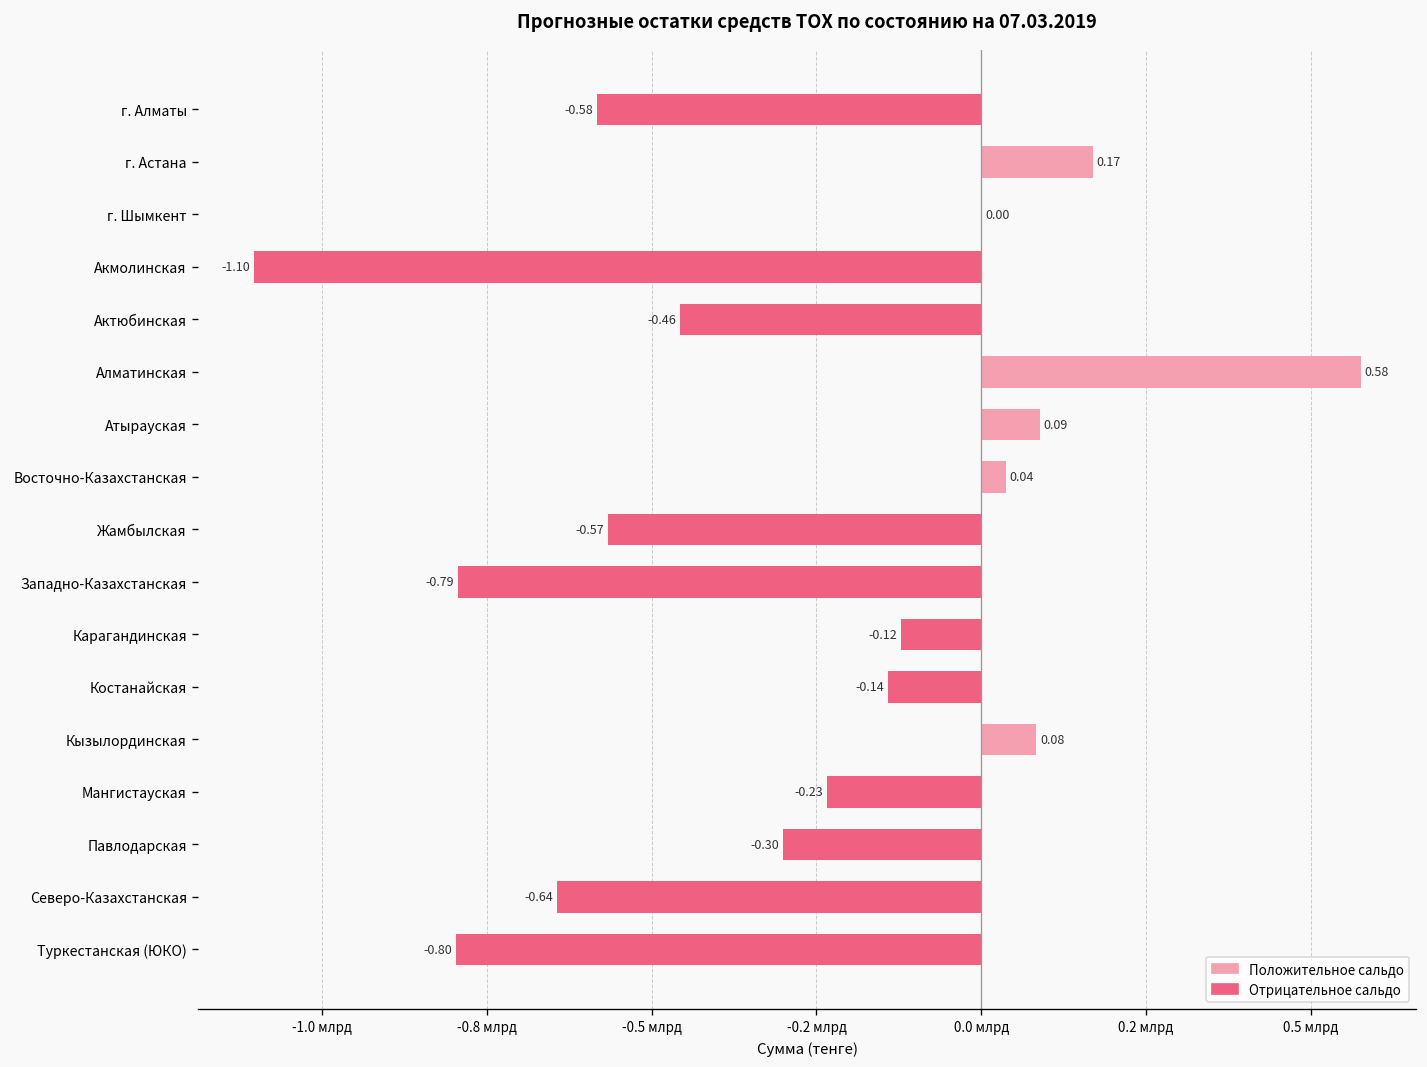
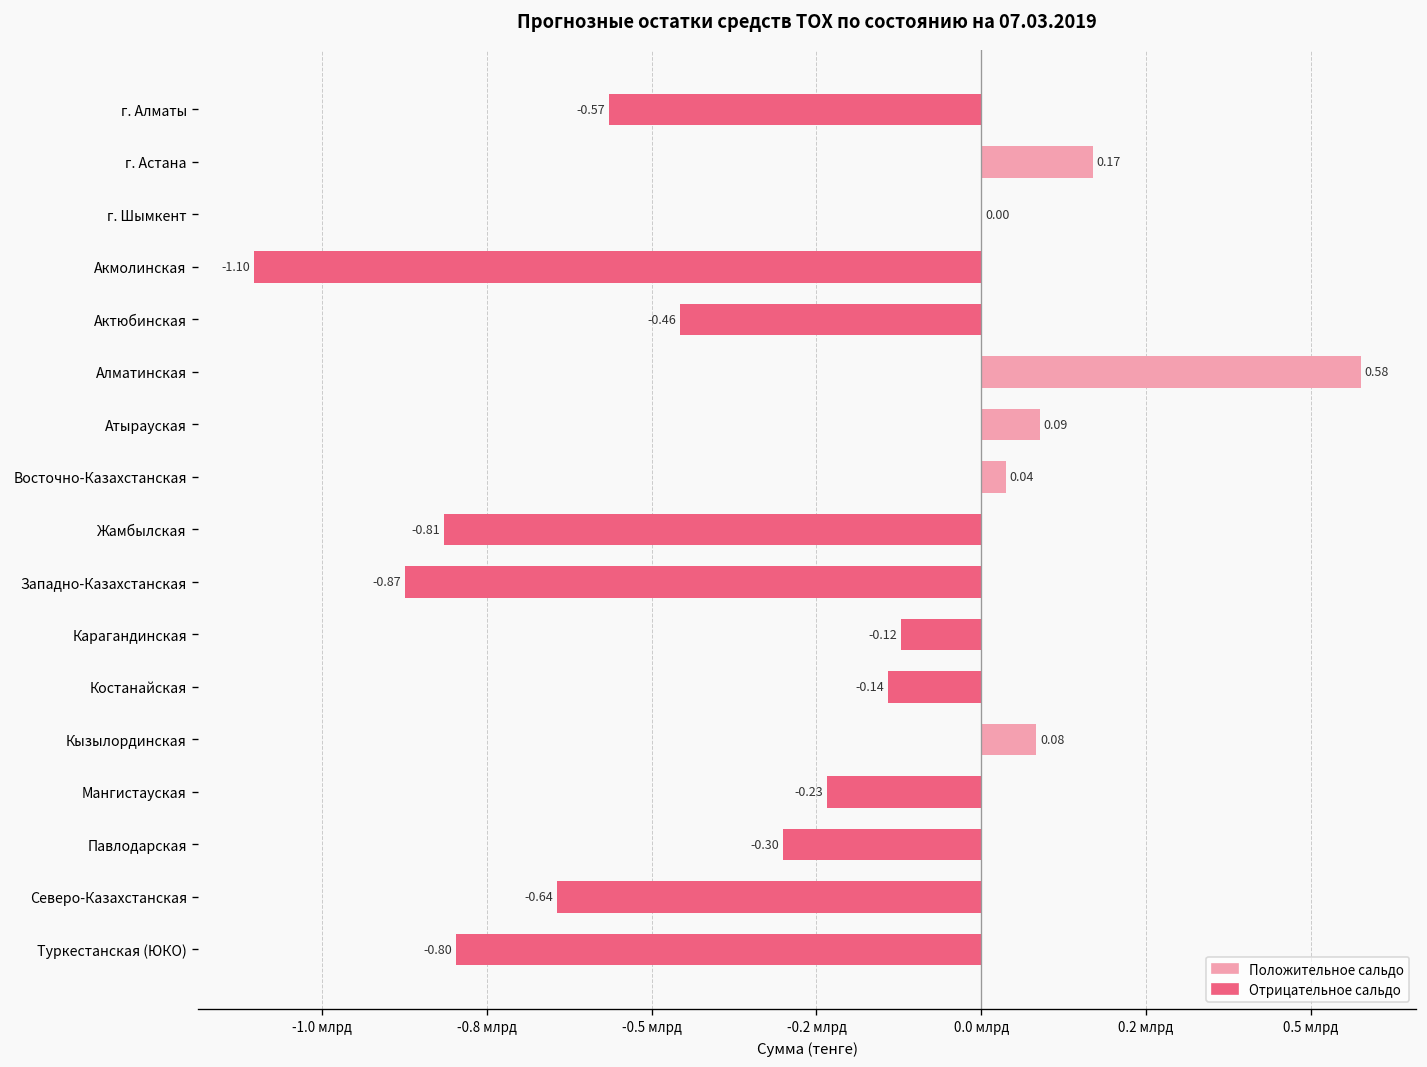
г. Алматы: -0.58 -> -0.57
Жамбылская: -0.57 -> -0.81
Западно-Казахстанская: -0.79 -> -0.87
